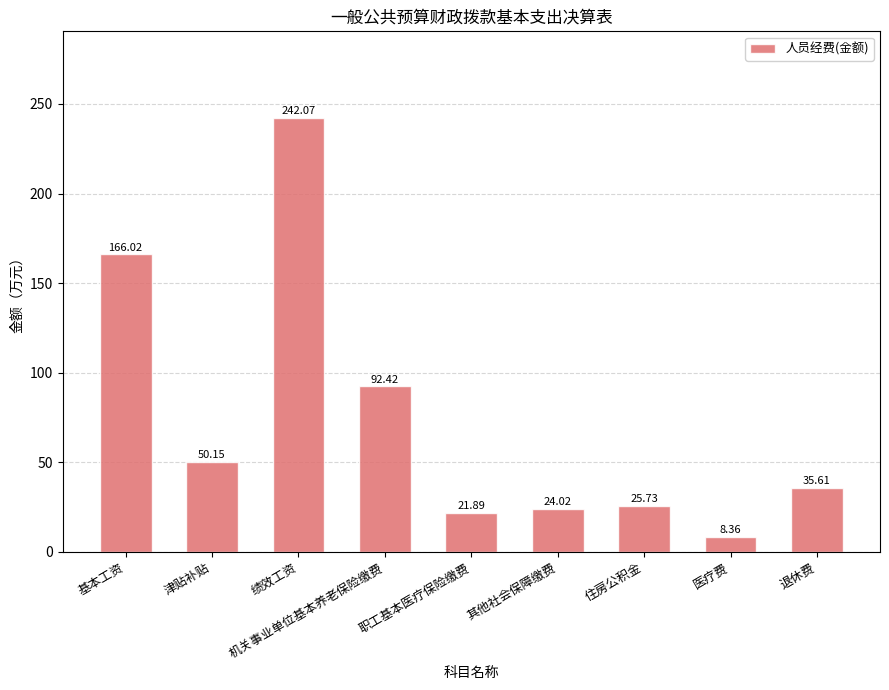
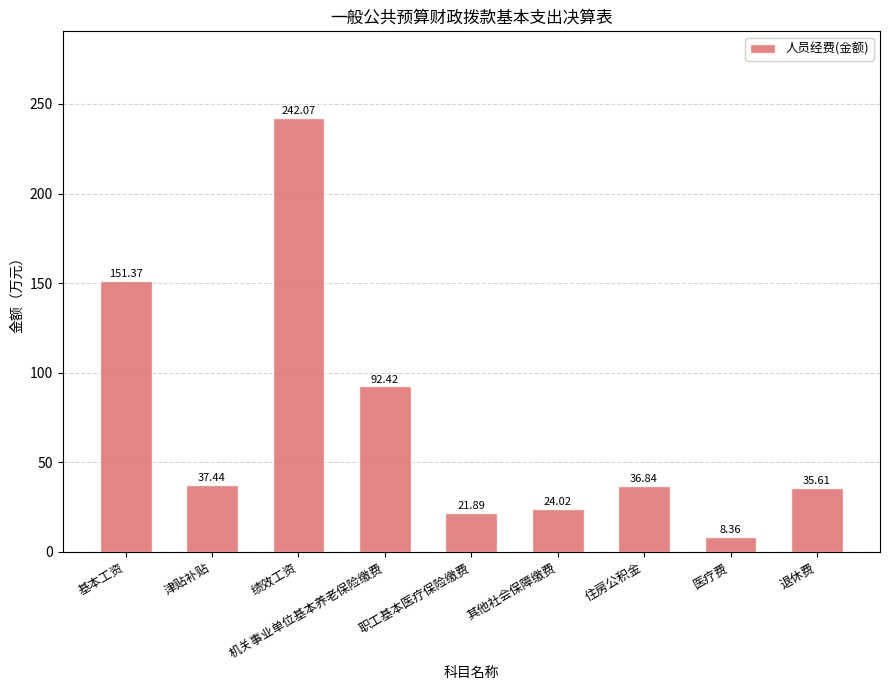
基本工资: 166.02 -> 151.37
津贴补贴: 50.15 -> 37.44
住房公积金: 25.73 -> 36.84
